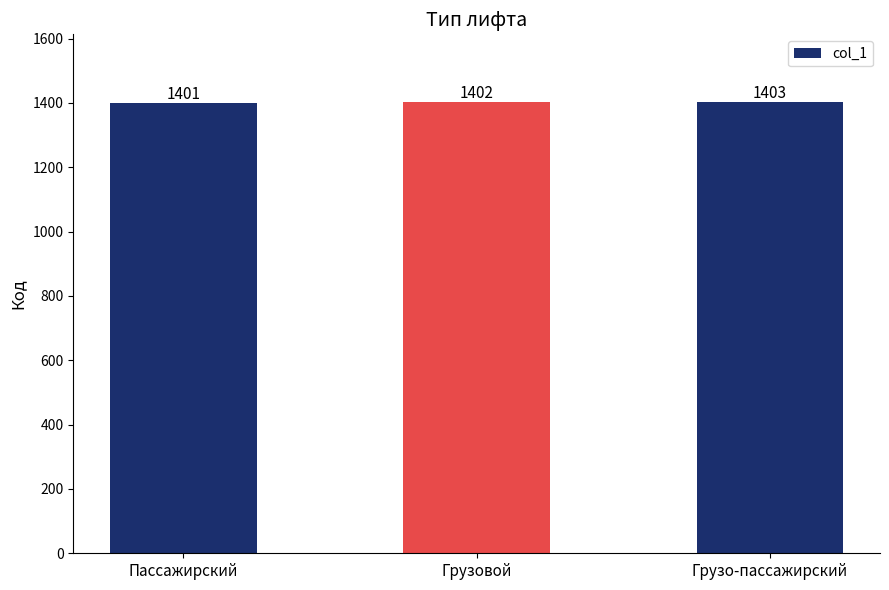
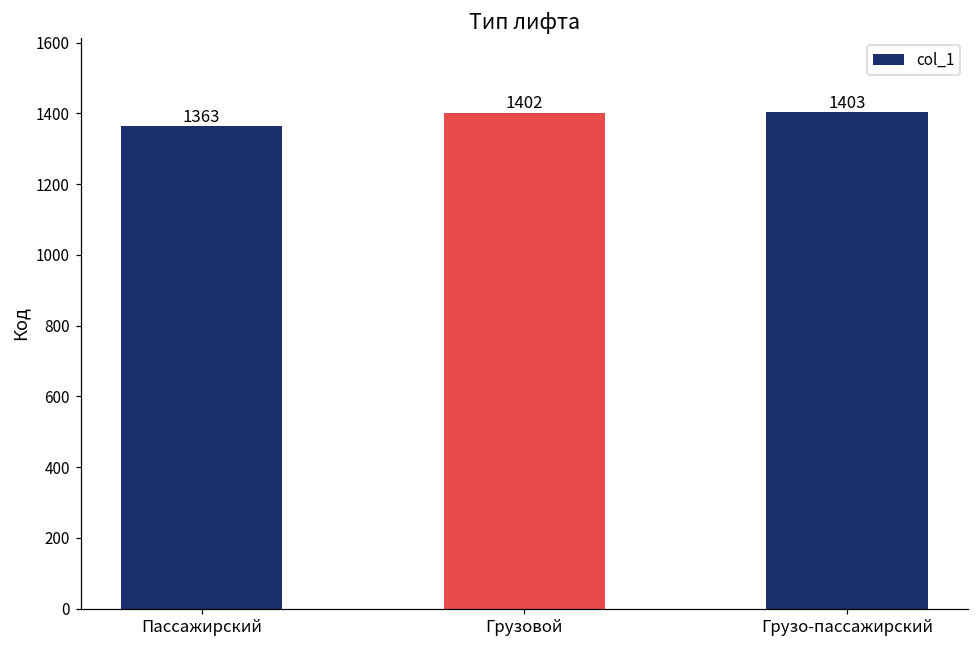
Пассажирский: 1401 -> 1363
